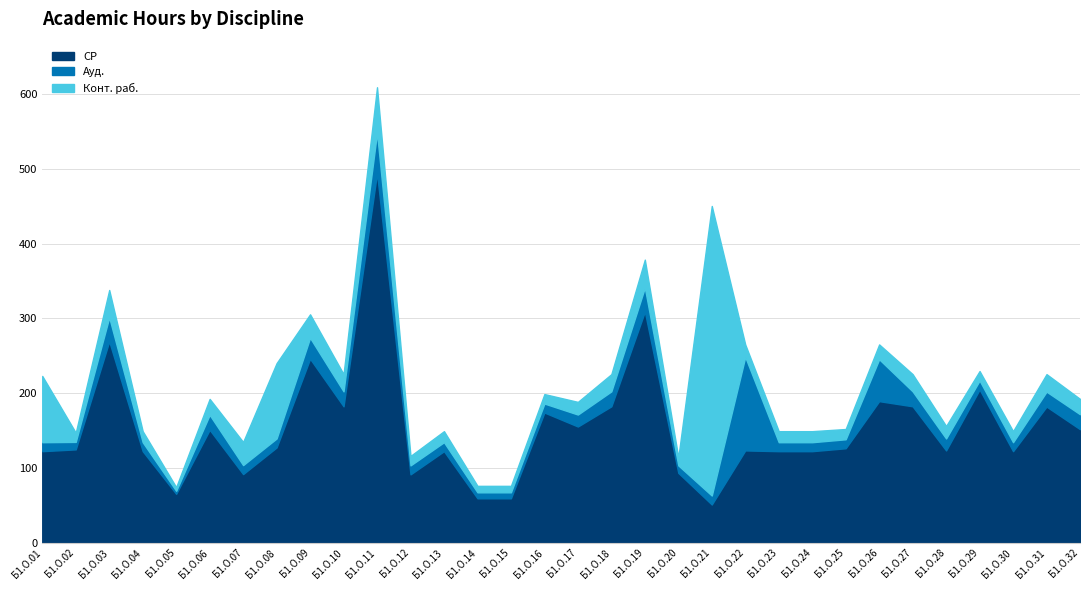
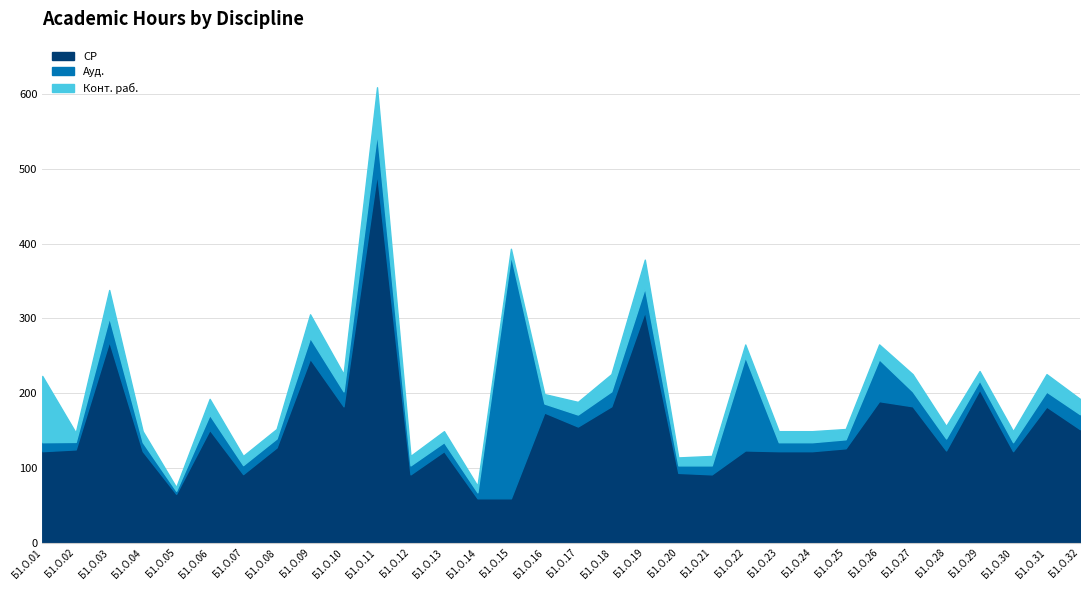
Конт. раб., Б1.О.07: 30 -> 10
Конт. раб., Б1.О.08: 100 -> 10
Ауд., Б1.О.15: 10 -> 330
СР, Б1.О.21: 50 -> 90
Конт. раб., Б1.О.21: 390 -> 10
